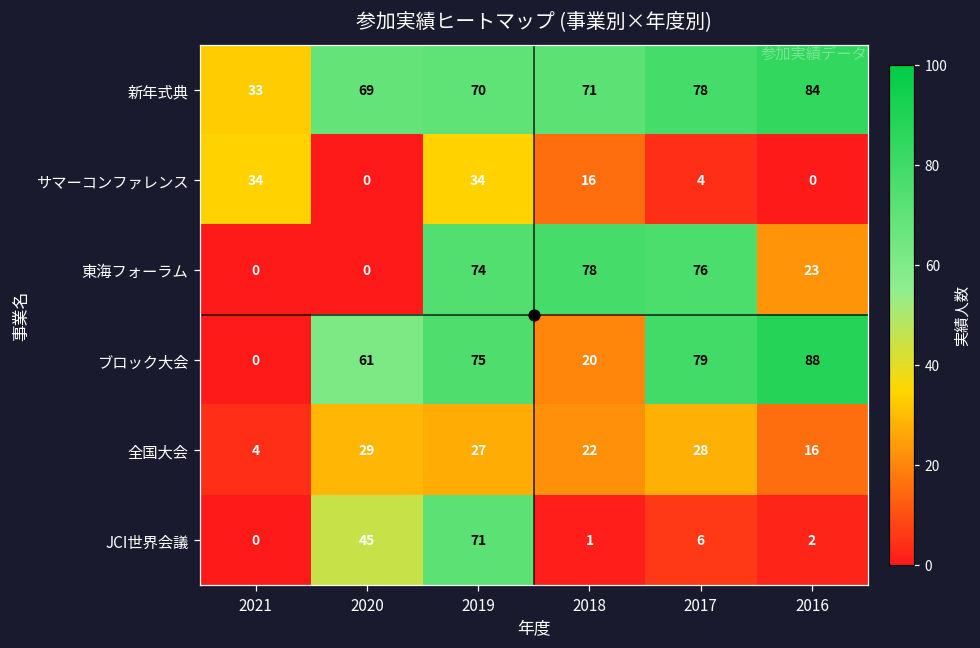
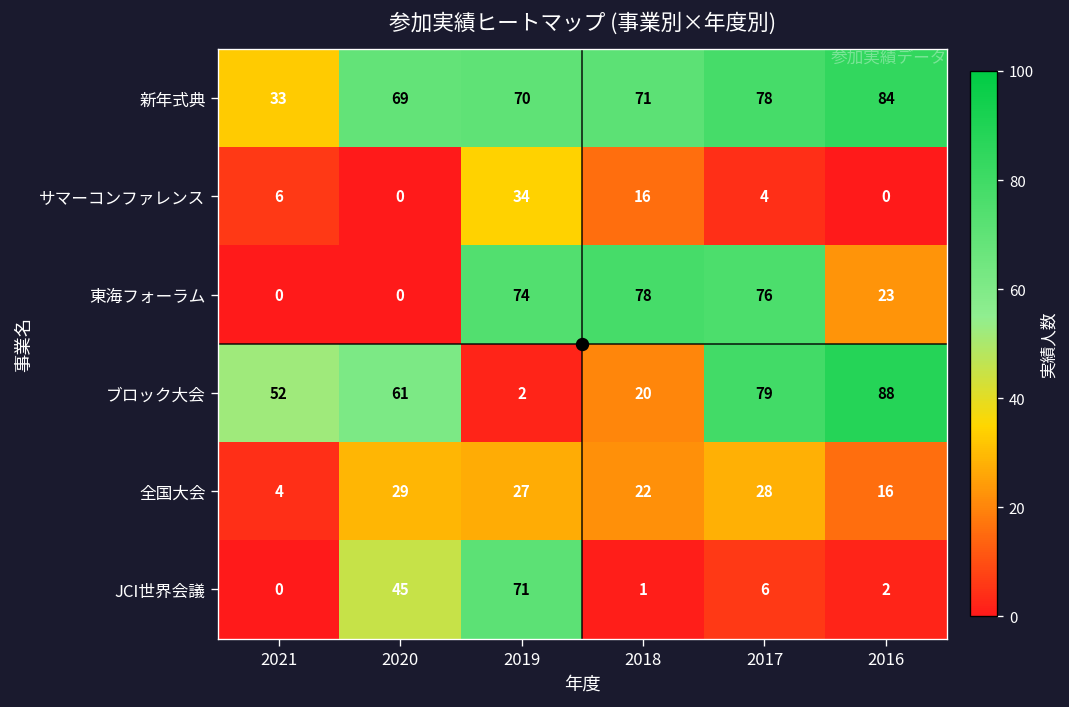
サマーコンファレンス, 2021: 34 -> 6
ブロック大会, 2021: 0 -> 52
ブロック大会, 2019: 75 -> 2
